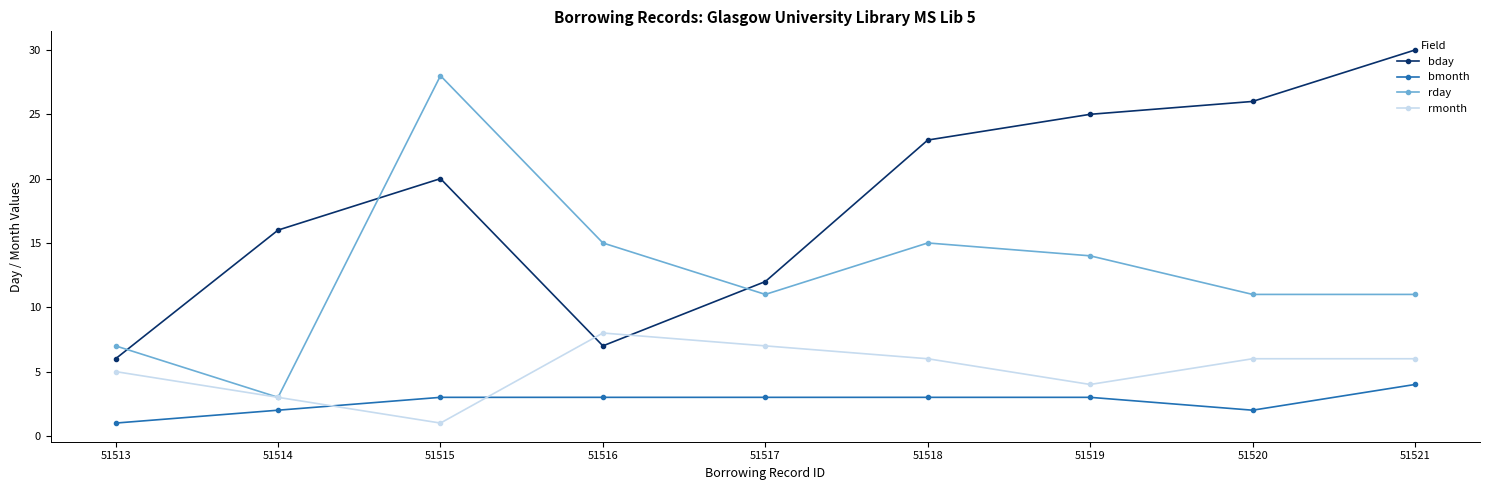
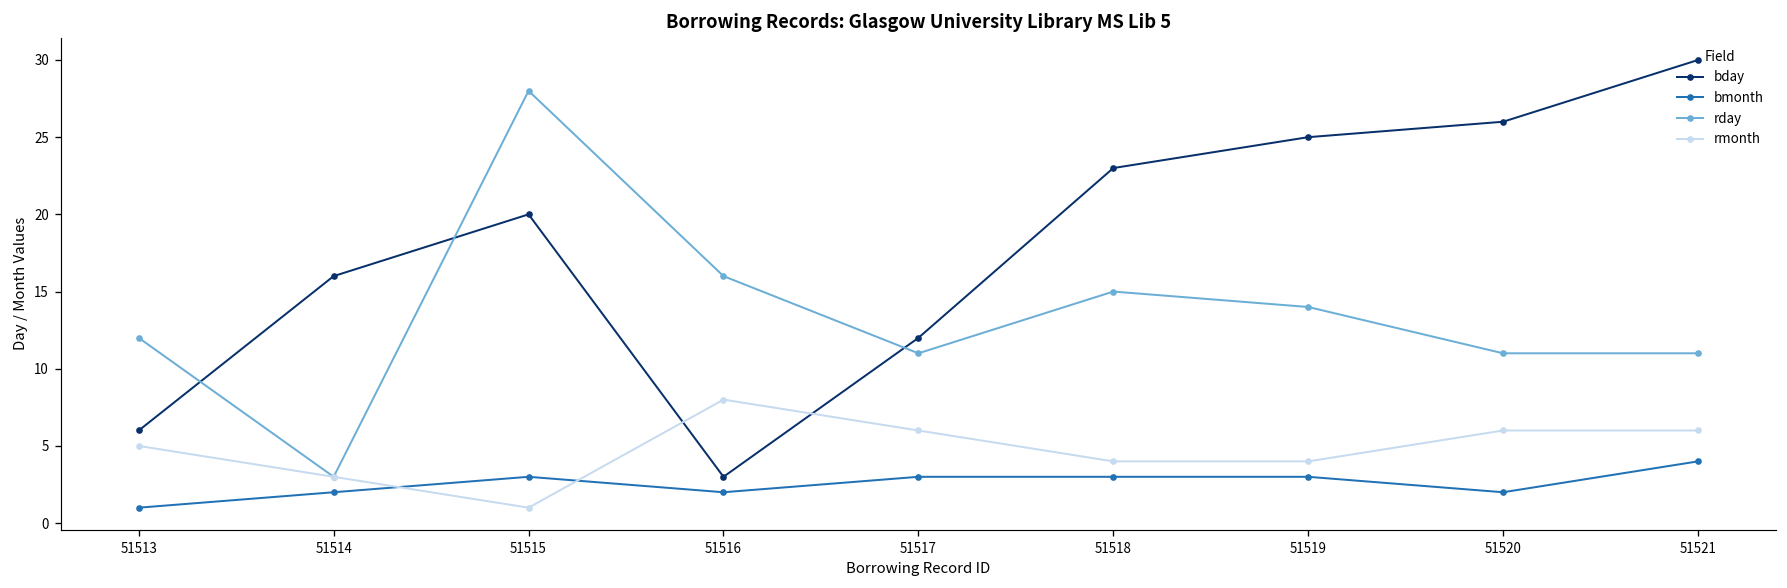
rday, 51513: 7 -> 12
bday, 51516: 7 -> 3
bmonth, 51516: 3 -> 2
rday, 51516: 15 -> 16
rmonth, 51517: 7 -> 6
rmonth, 51518: 6 -> 4
